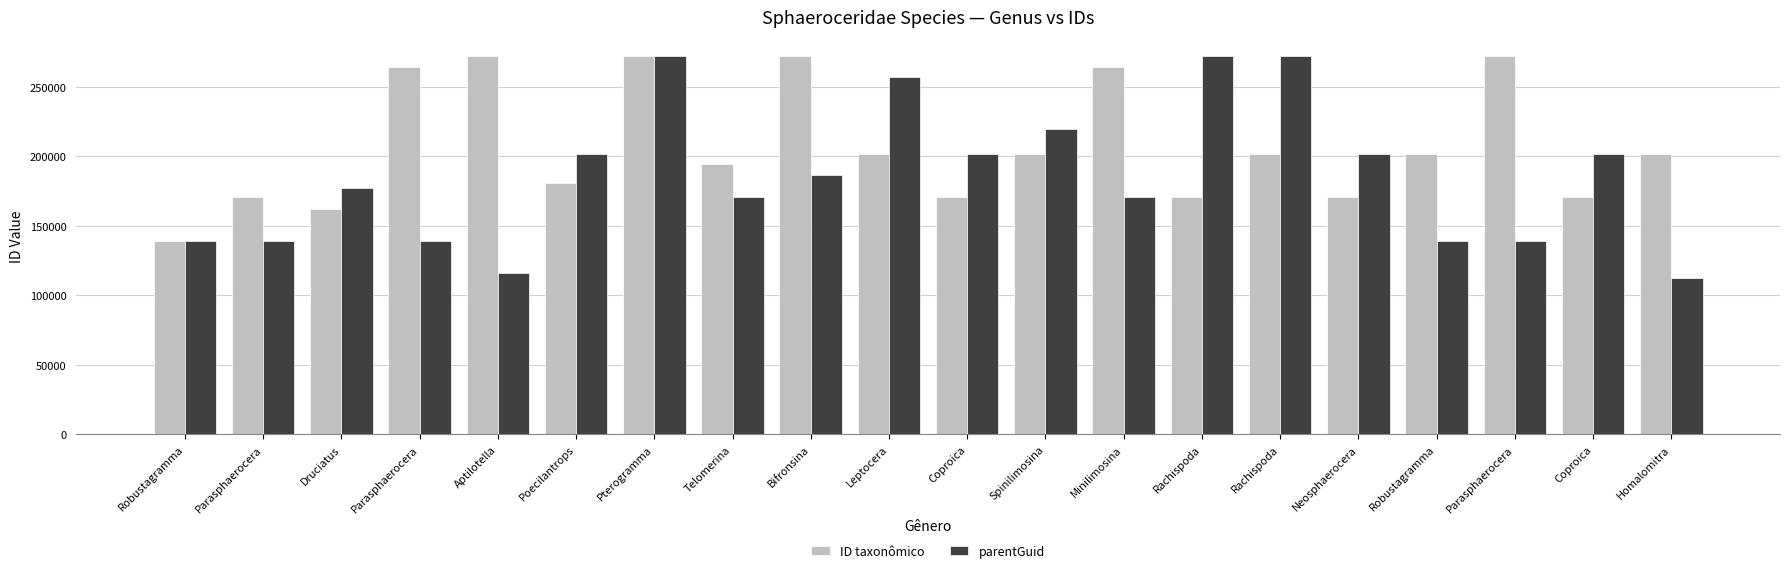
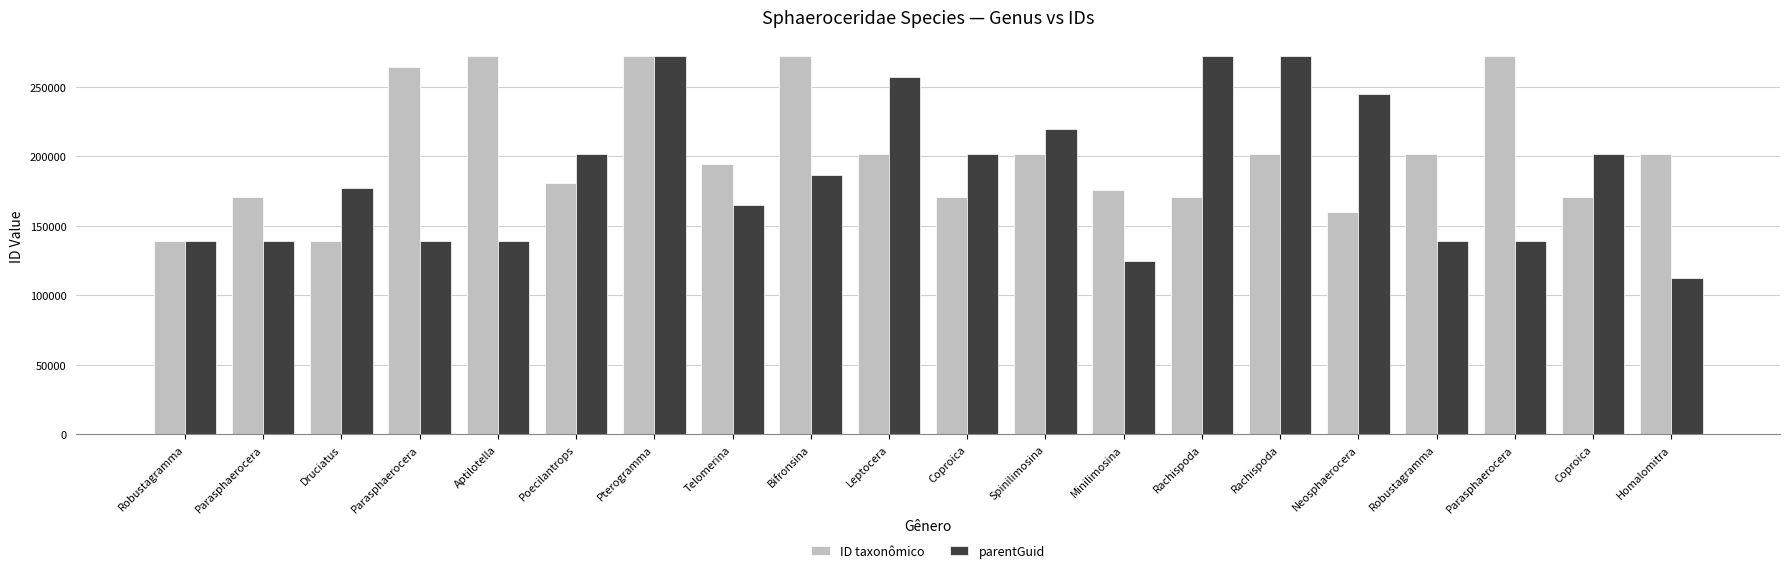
ID taxonômico, Druciatus: 162000 -> 139000
parentGuid, Aptilotella: 116000 -> 139000
parentGuid, Telomerina: 171000 -> 165000
ID taxonômico, Minilimosina: 264000 -> 176000
parentGuid, Minilimosina: 171000 -> 125000
ID taxonômico, Neosphaerocera: 171000 -> 160000
parentGuid, Neosphaerocera: 202000 -> 245000
